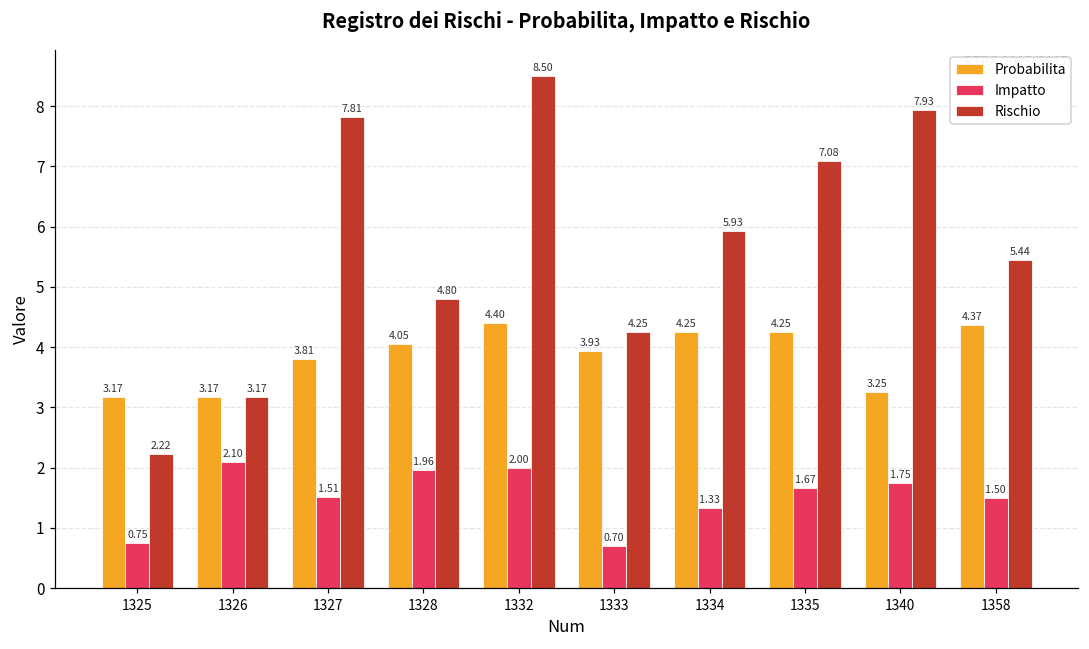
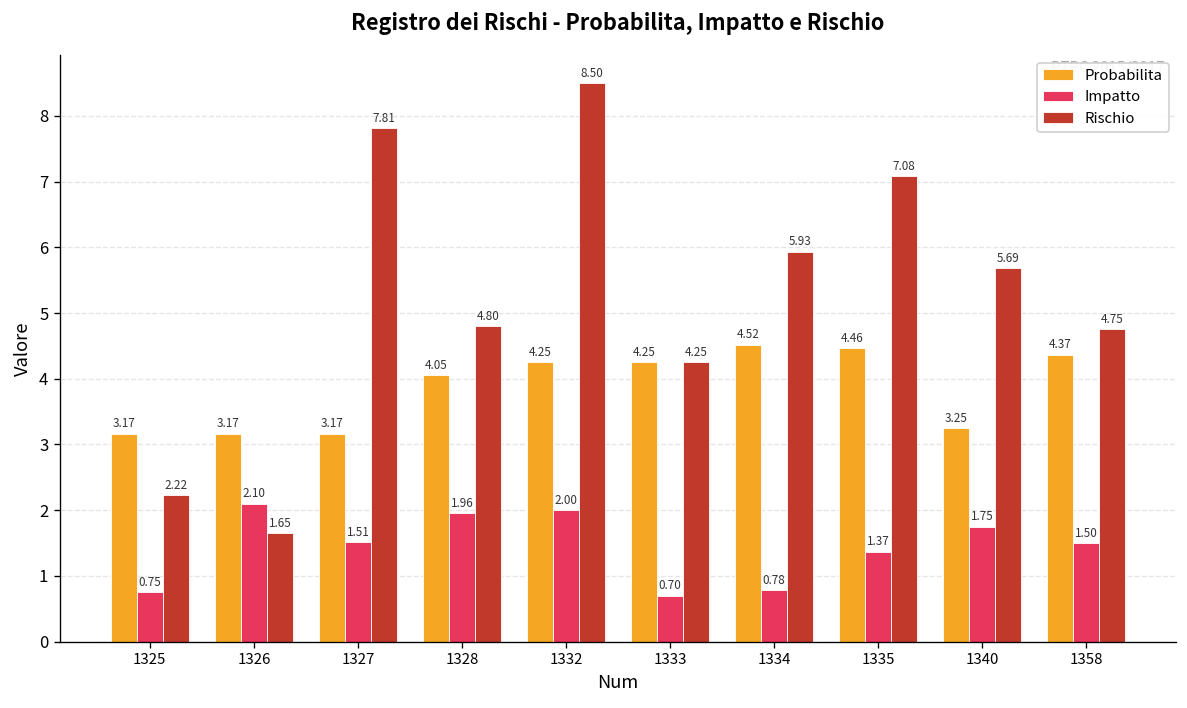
Rischio, 1326: 3.17 -> 1.65
Probabilita, 1327: 3.81 -> 3.17
Probabilita, 1332: 4.40 -> 4.25
Probabilita, 1333: 3.93 -> 4.25
Probabilita, 1334: 4.25 -> 4.52
Impatto, 1334: 1.33 -> 0.78
Probabilita, 1335: 4.25 -> 4.46
Impatto, 1335: 1.67 -> 1.37
Rischio, 1340: 7.93 -> 5.69
Rischio, 1358: 5.44 -> 4.75
